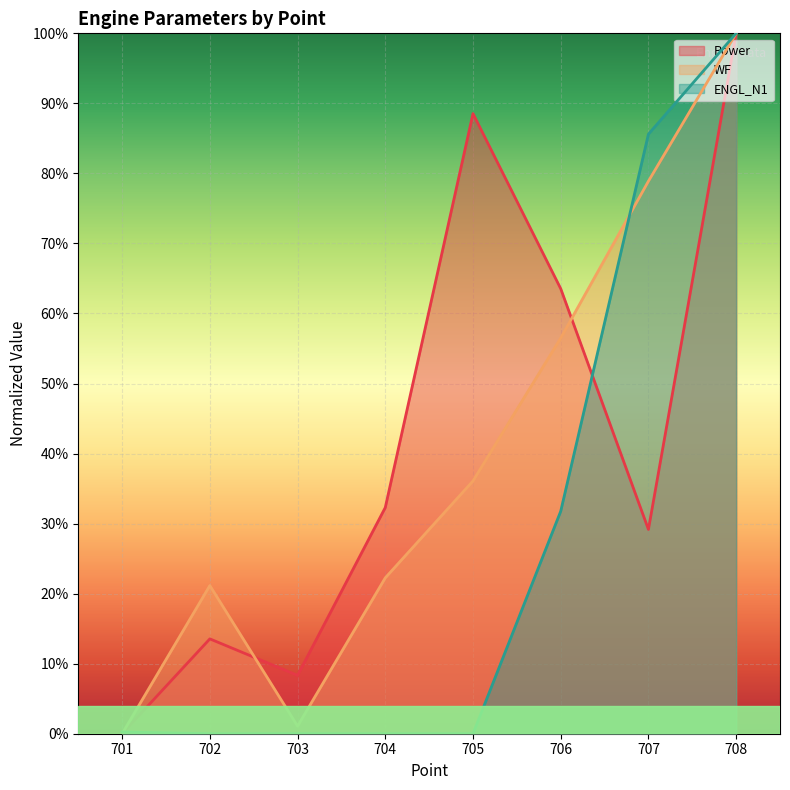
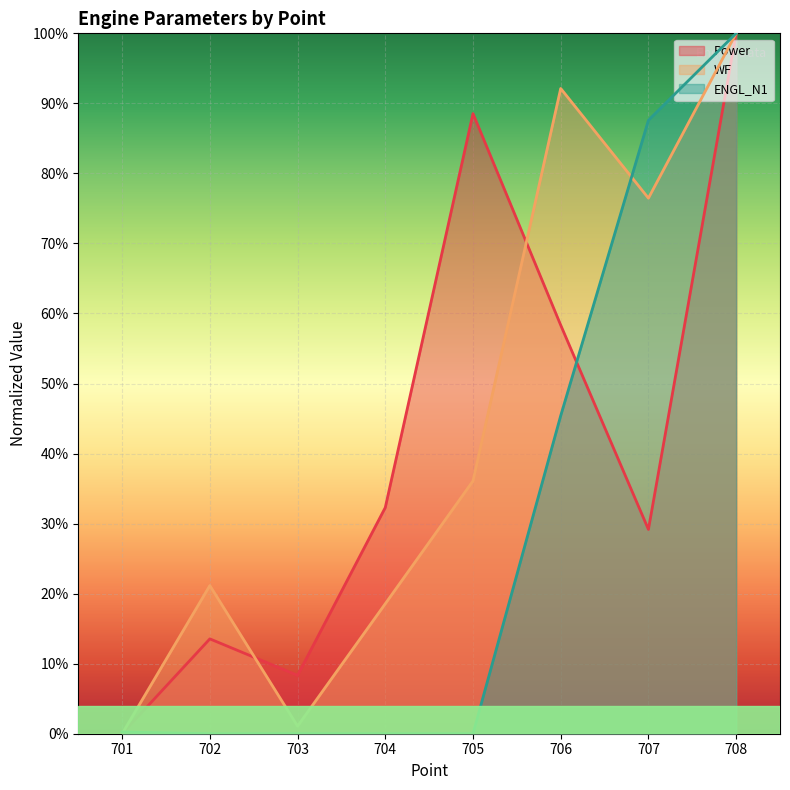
WF, 704: 22% -> 19%
Power, 706: 64% -> 58%
WF, 706: 56% -> 92%
ENGL_N1, 706: 32% -> 45%
WF, 707: 79% -> 76%
ENGL_N1, 707: 86% -> 88%
